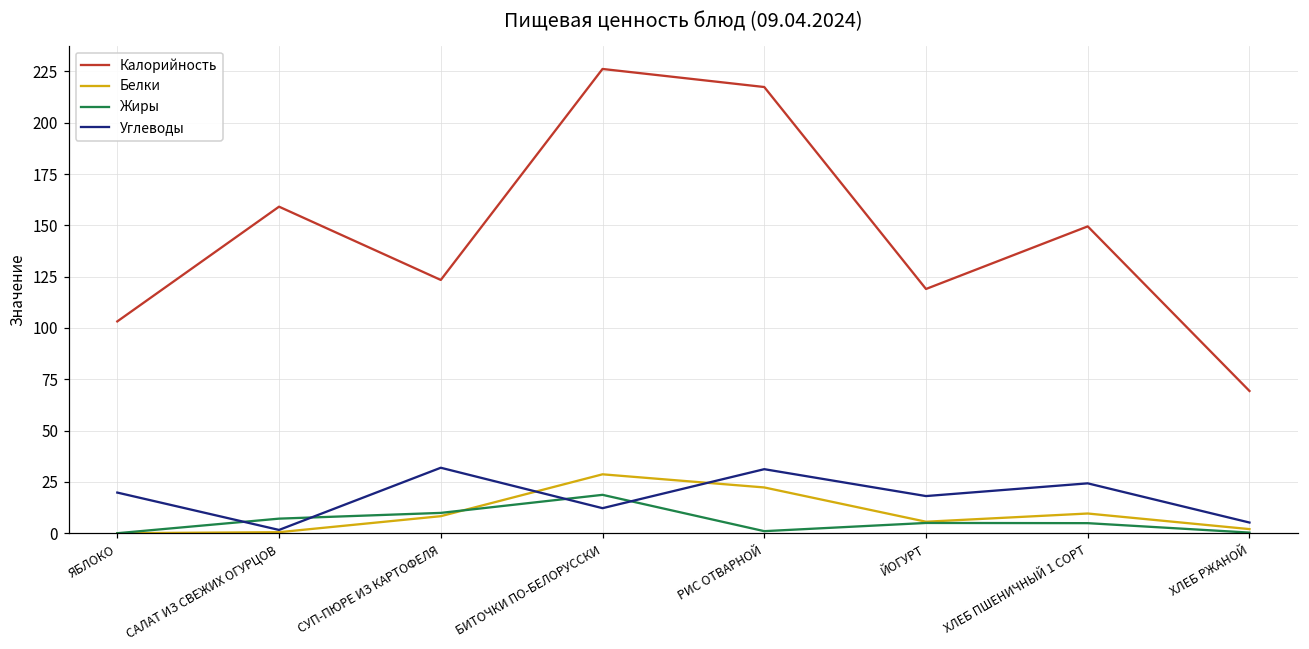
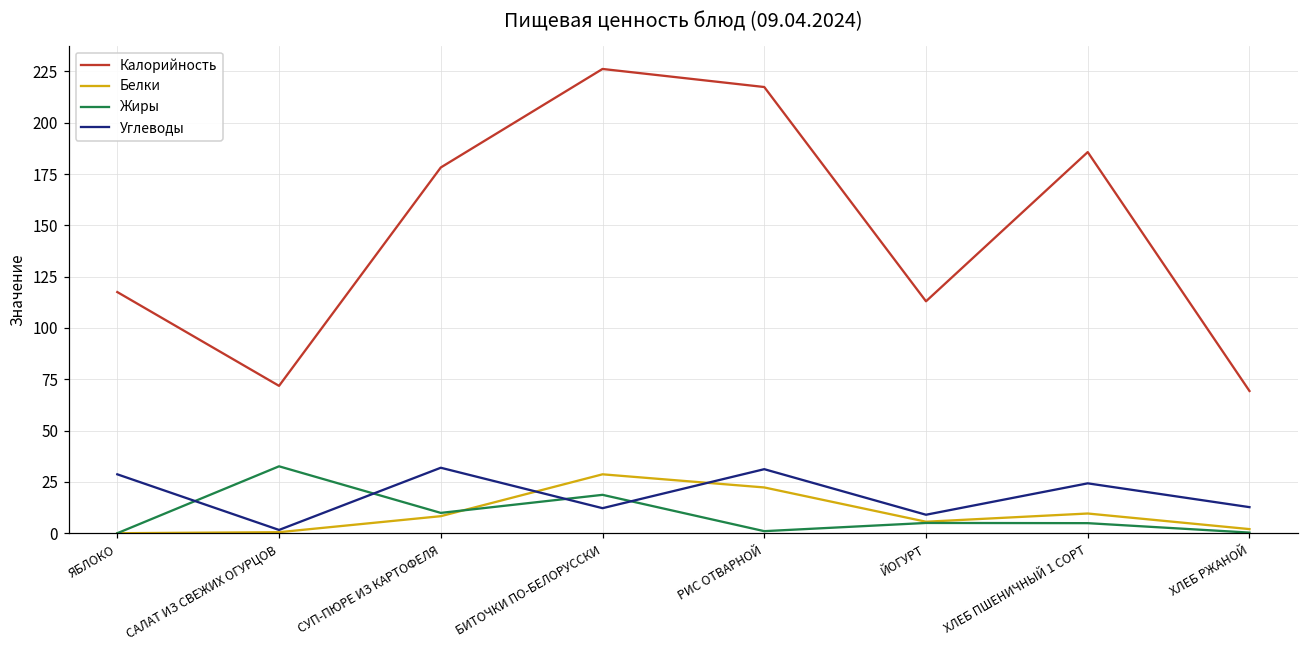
Калорийность, ЯБЛОКО: 103 -> 118
Углеводы, ЯБЛОКО: 20 -> 29
Калорийность, САЛАТ ИЗ СВЕЖИХ ОГУРЦОВ: 159 -> 72
Жиры, САЛАТ ИЗ СВЕЖИХ ОГУРЦОВ: 7 -> 33
Калорийность, СУП-ПЮРЕ ИЗ КАРТОФЕЛЯ: 123 -> 178
Калорийность, ЙОГУРТ: 119 -> 113
Углеводы, ЙОГУРТ: 18 -> 9
Калорийность, ХЛЕБ ПШЕНИЧНЫЙ 1 СОРТ: 150 -> 186
Углеводы, ХЛЕБ РЖАНОЙ: 5 -> 13
